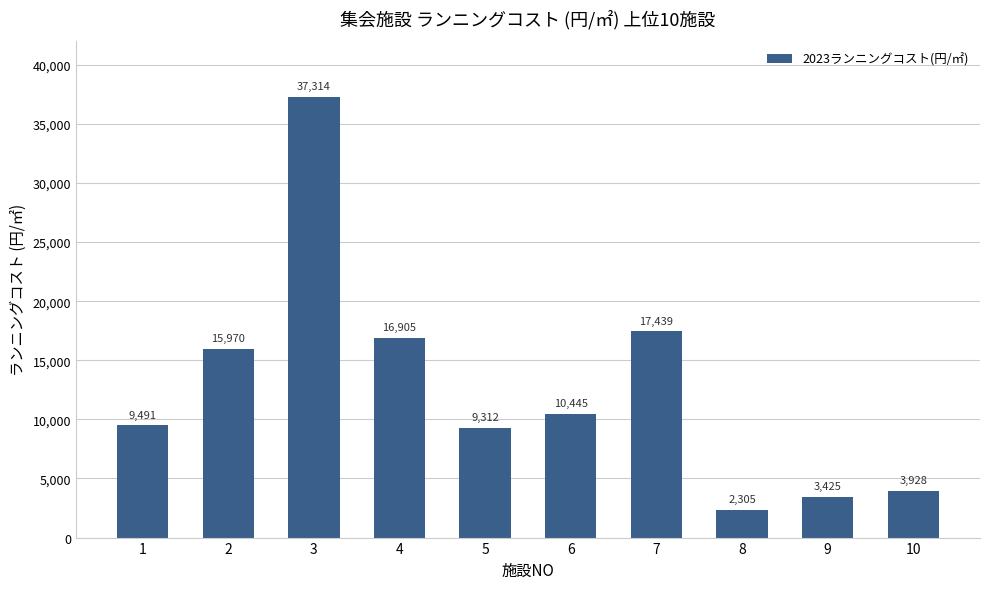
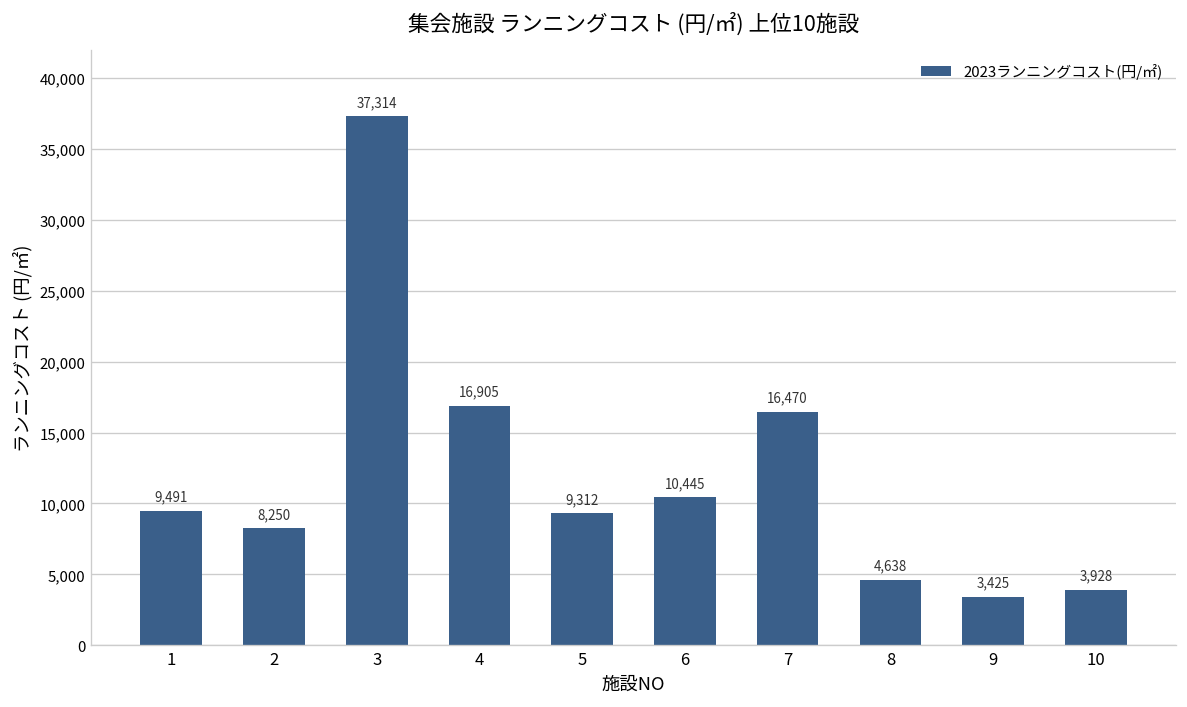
2: 15,970 -> 8,250
7: 17,439 -> 16,470
8: 2,305 -> 4,638
